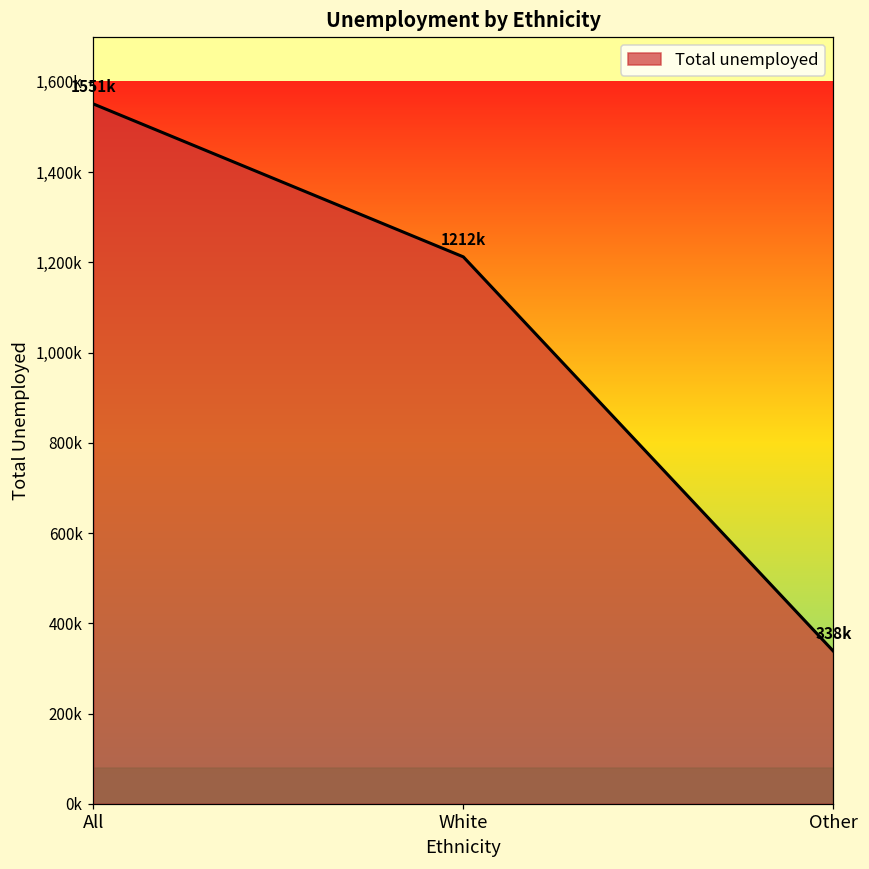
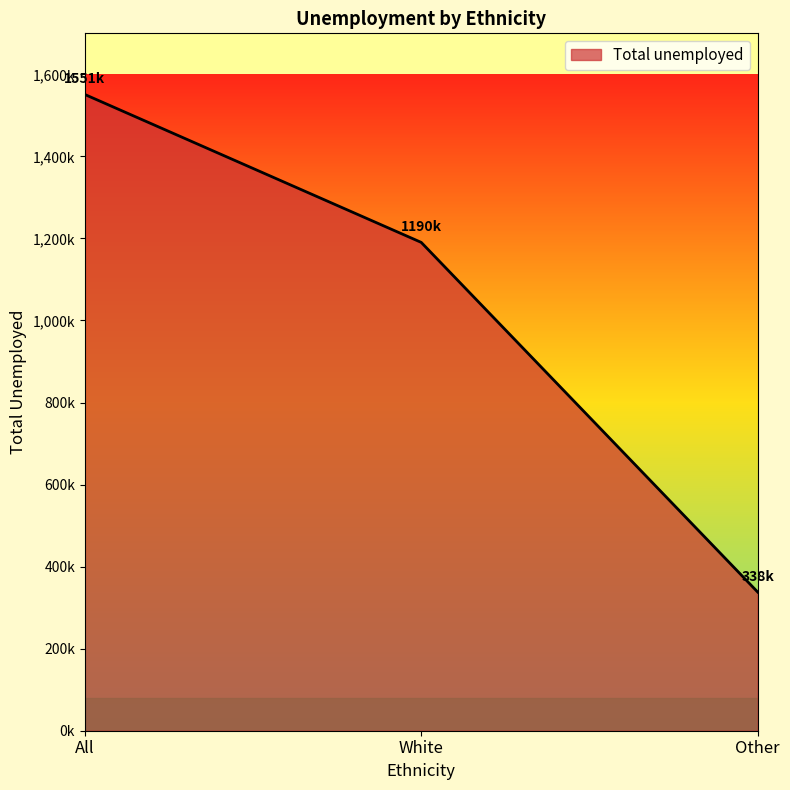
White: 1212k -> 1190k
